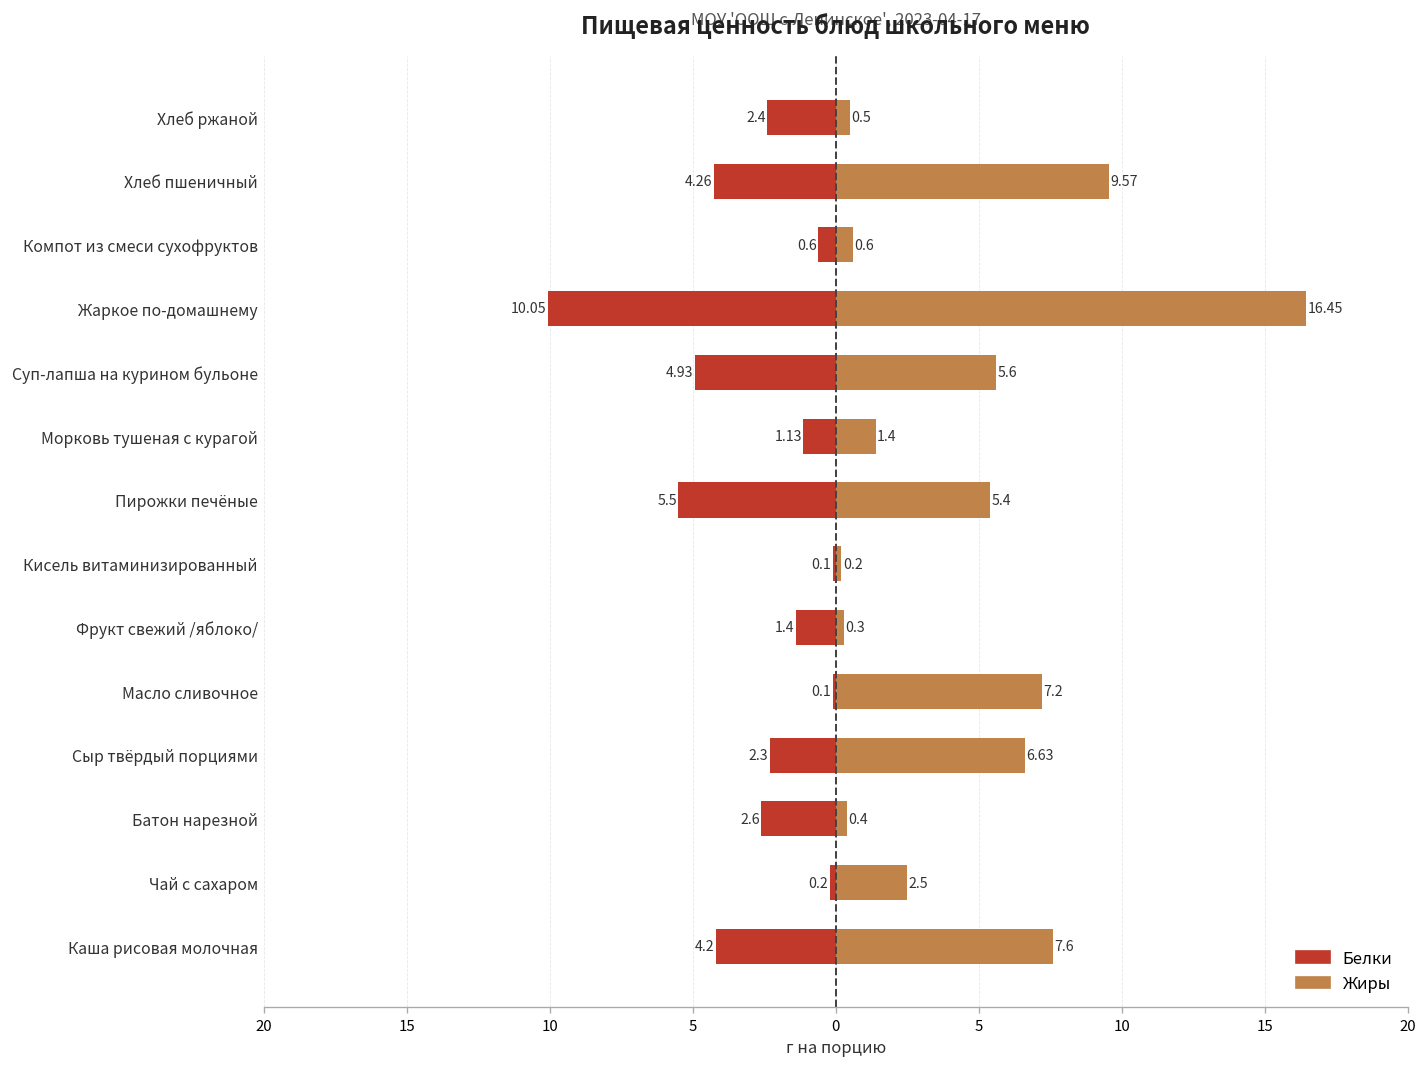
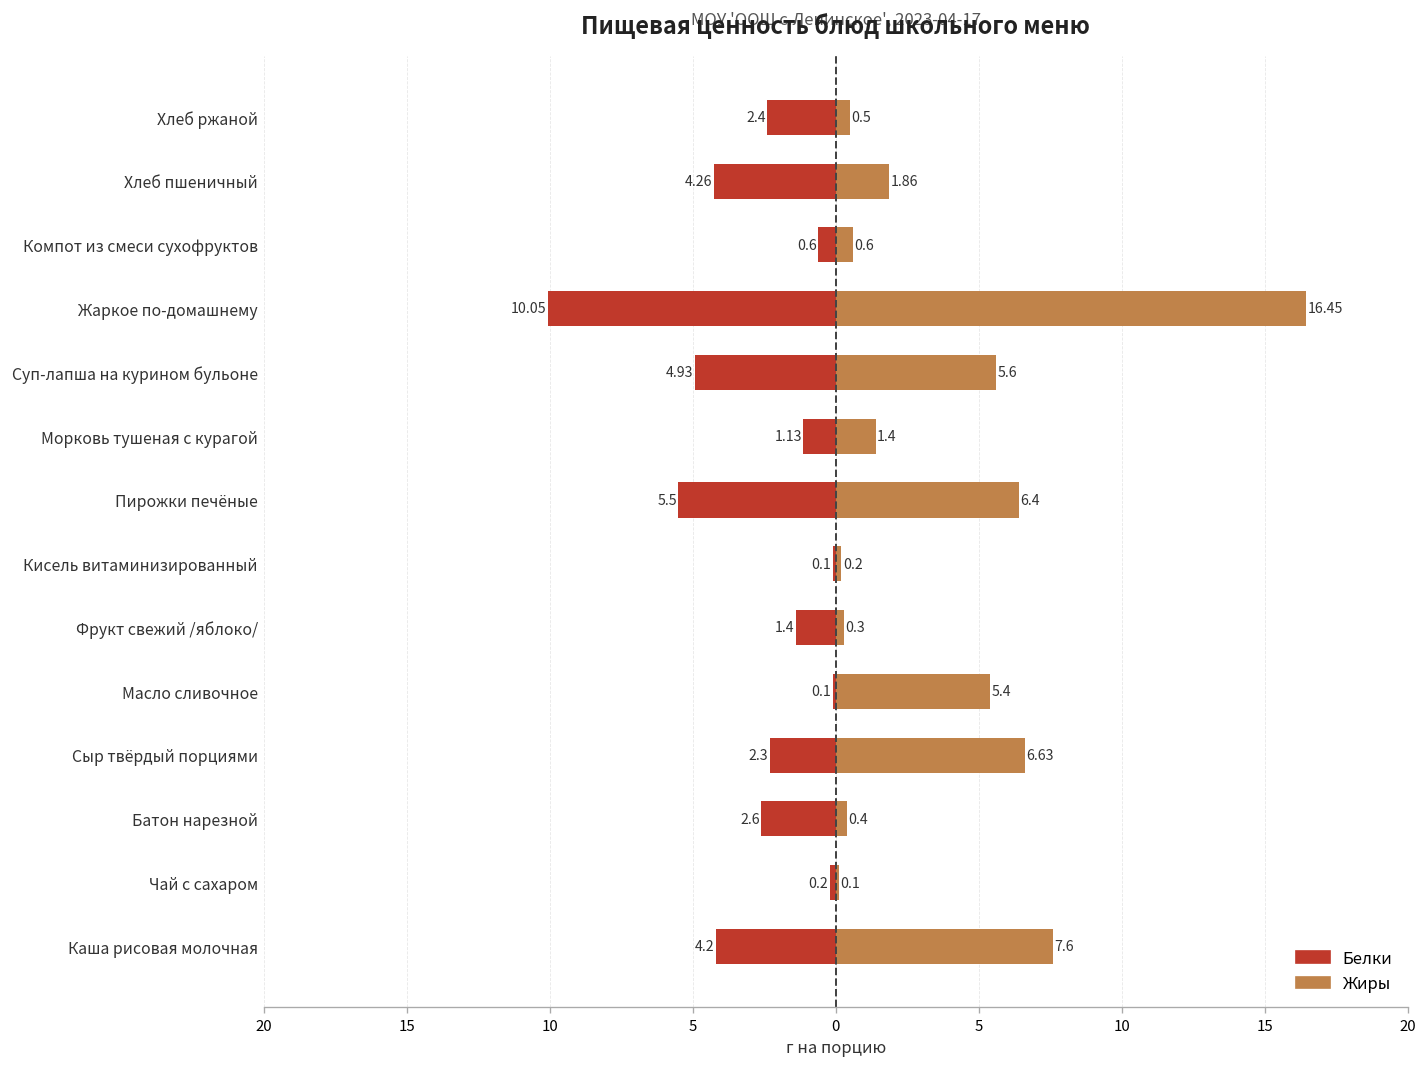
Жиры, Хлеб пшеничный: 9.57 -> 1.86
Жиры, Пирожки печёные: 5.4 -> 6.4
Жиры, Масло сливочное: 7.2 -> 5.4
Жиры, Чай с сахаром: 2.5 -> 0.1
